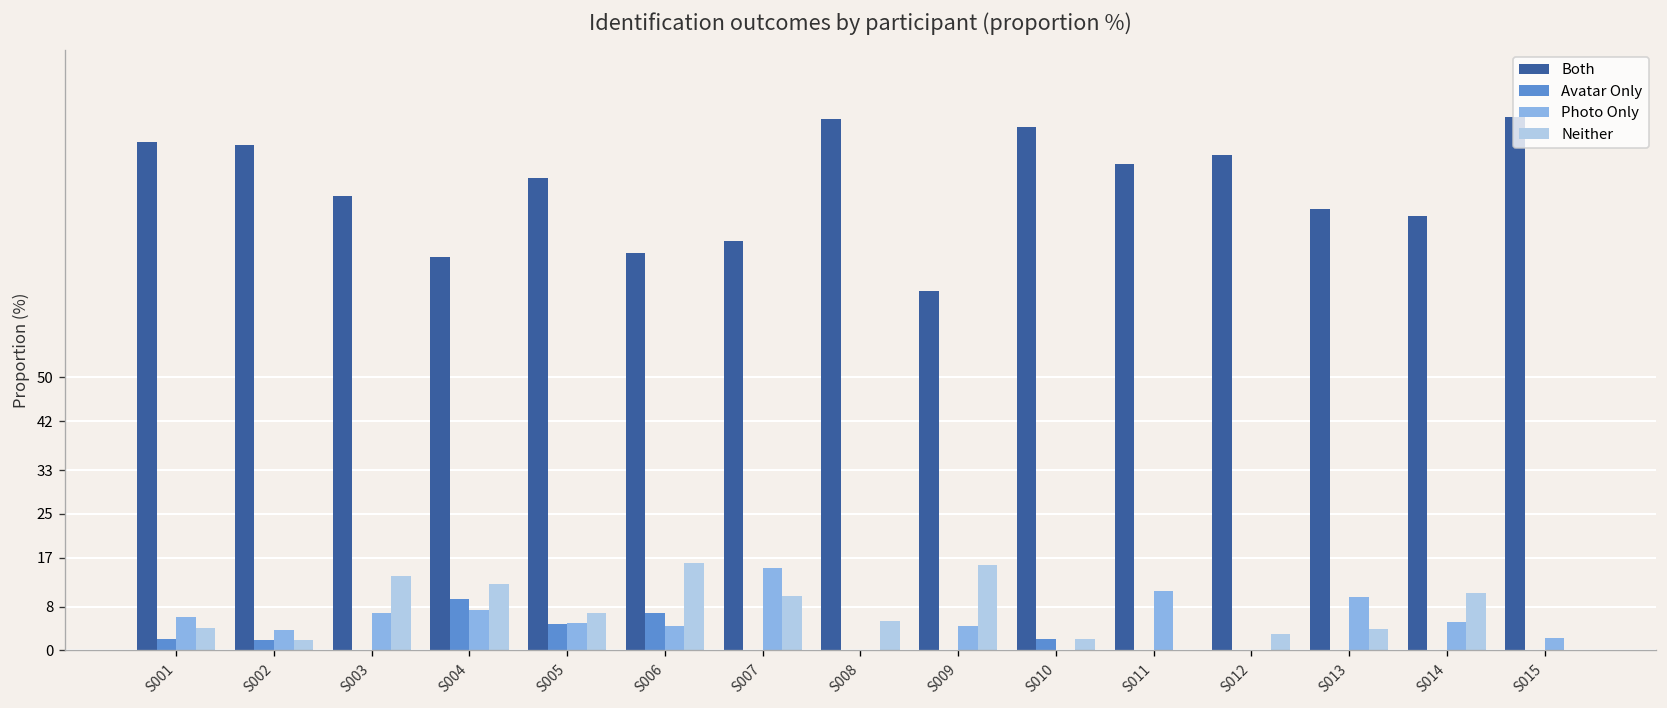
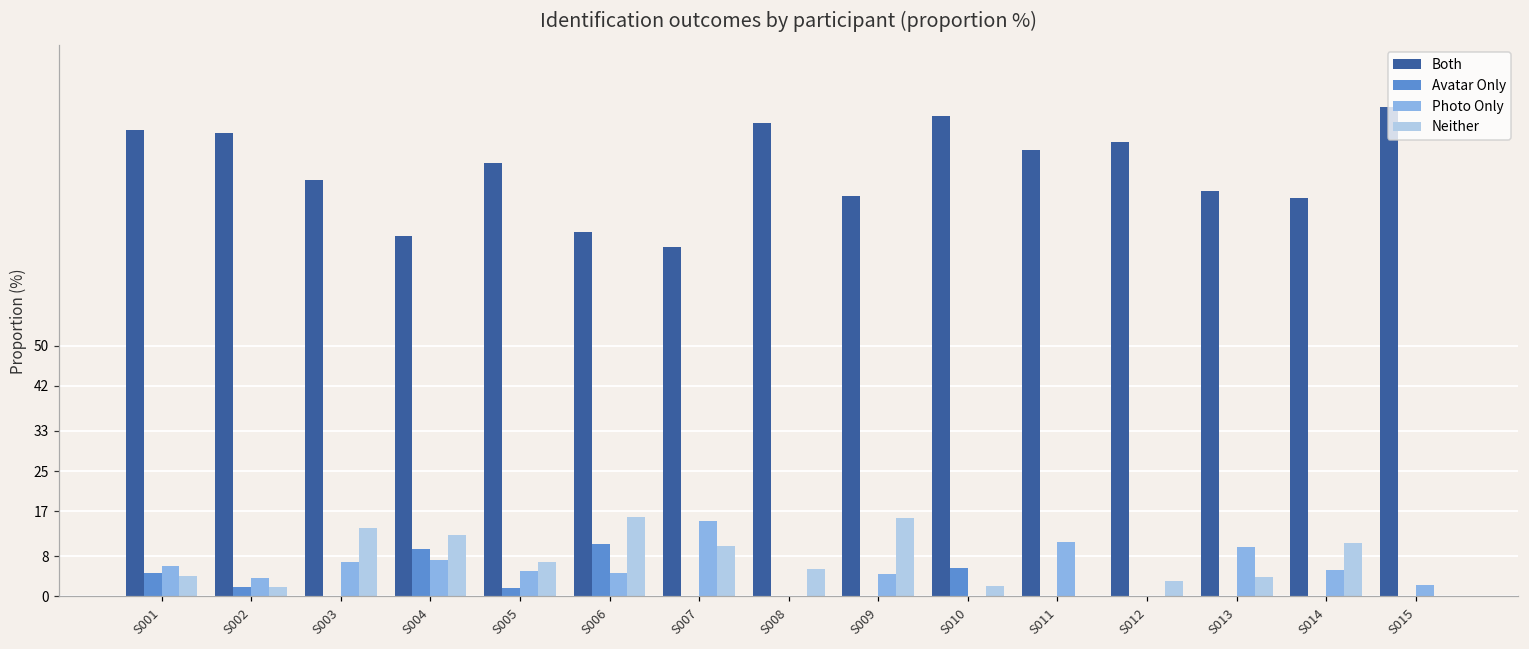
Avatar Only, S001: 2 -> 5
Avatar Only, S005: 5 -> 2
Avatar Only, S006: 7 -> 10
Both, S007: 75 -> 70
Both, S008: 97 -> 95
Both, S009: 66 -> 80
Avatar Only, S010: 2 -> 6
